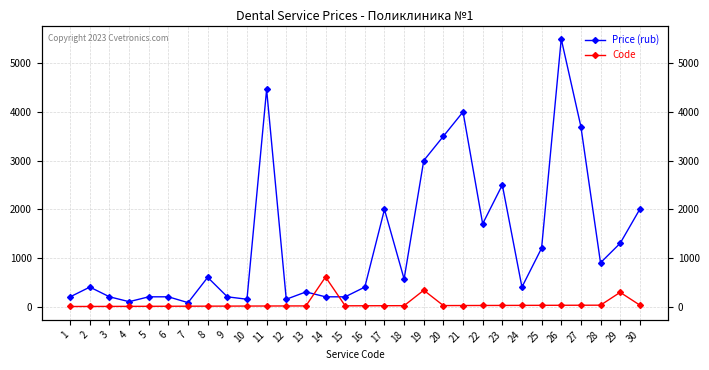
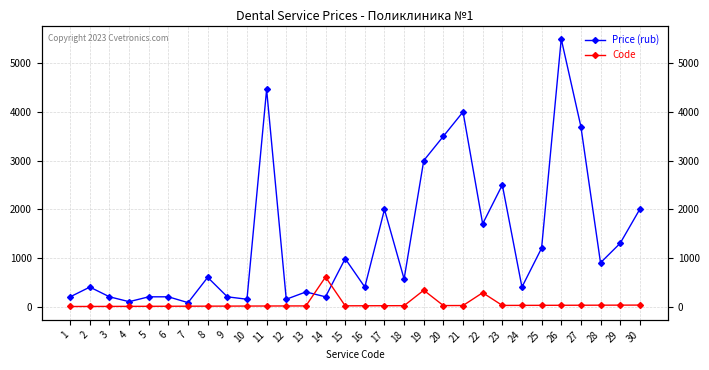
Price (rub), 15: 200 -> 1000
Code, 22: 0 -> 300
Code, 29: 300 -> 0
